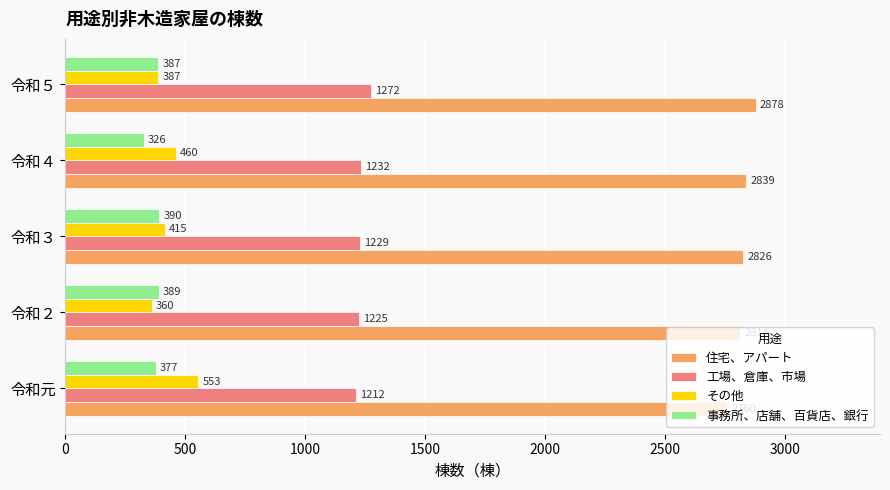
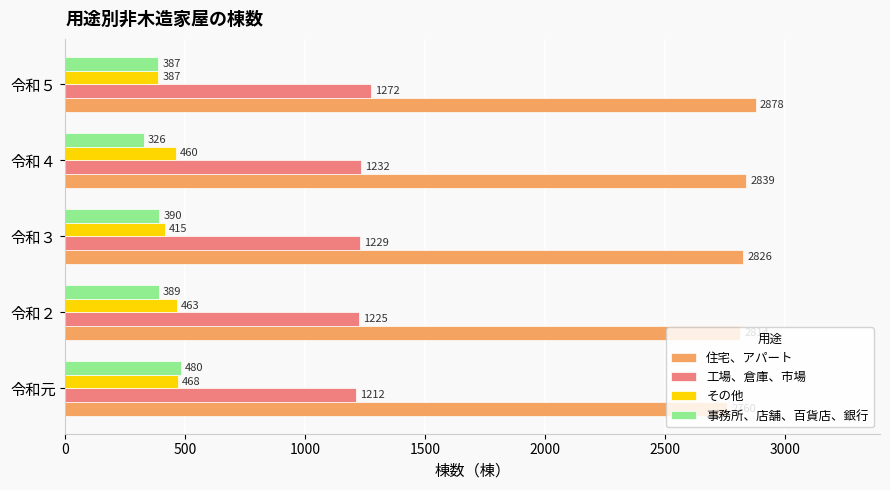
その他, 令和２: 360 -> 463
事務所、店舗、百貨店、銀行, 令和元: 377 -> 480
その他, 令和元: 553 -> 468
